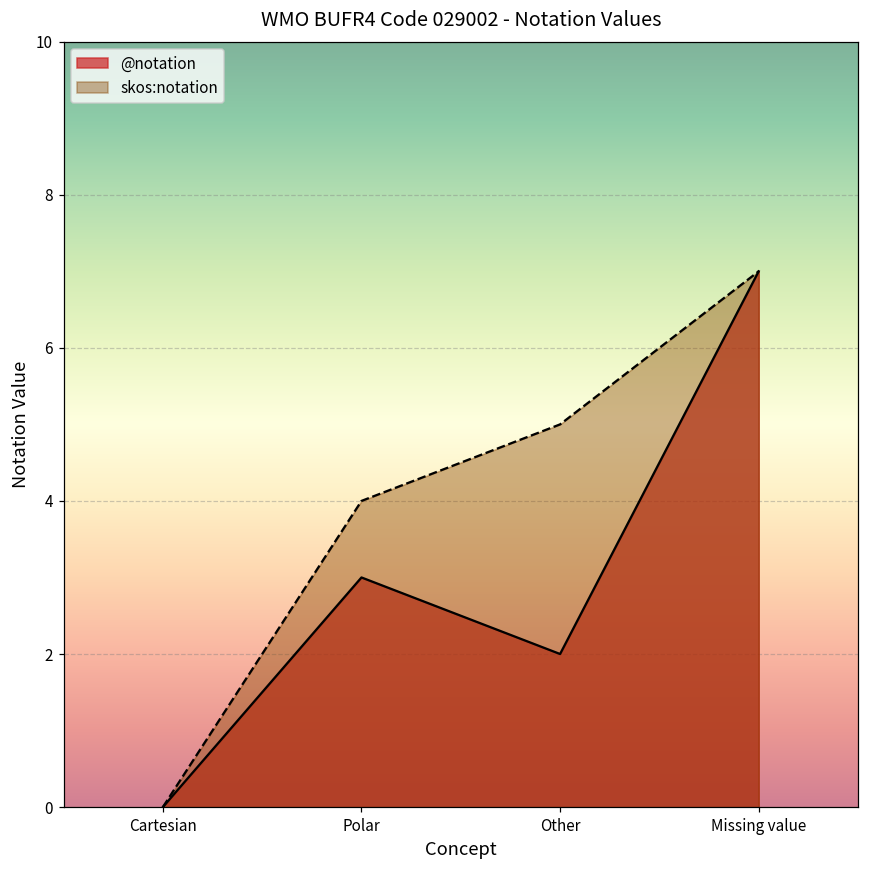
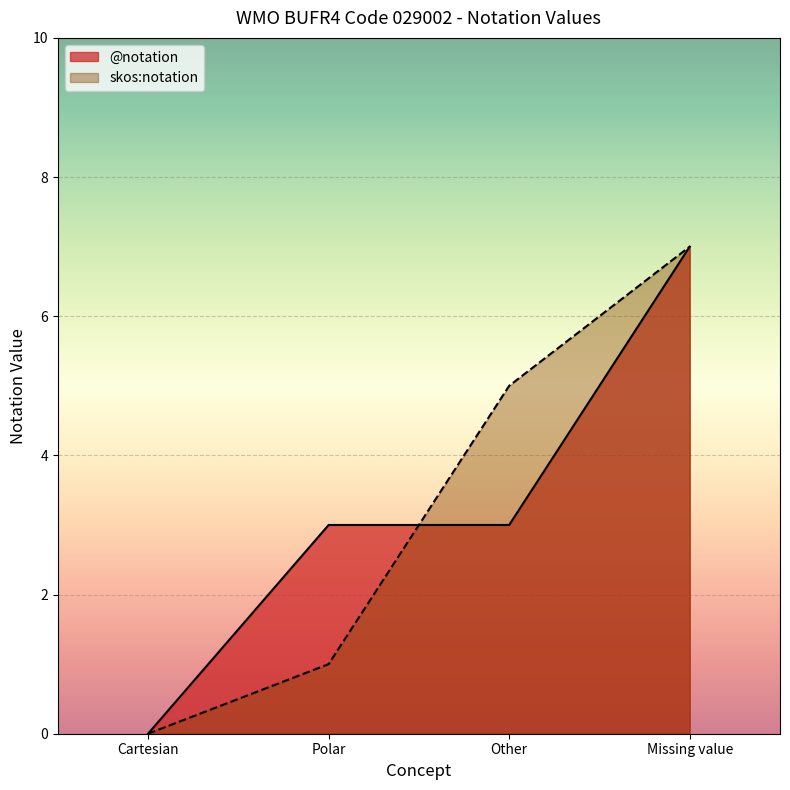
skos:notation, Polar: 4 -> 1
@notation, Other: 2 -> 3
